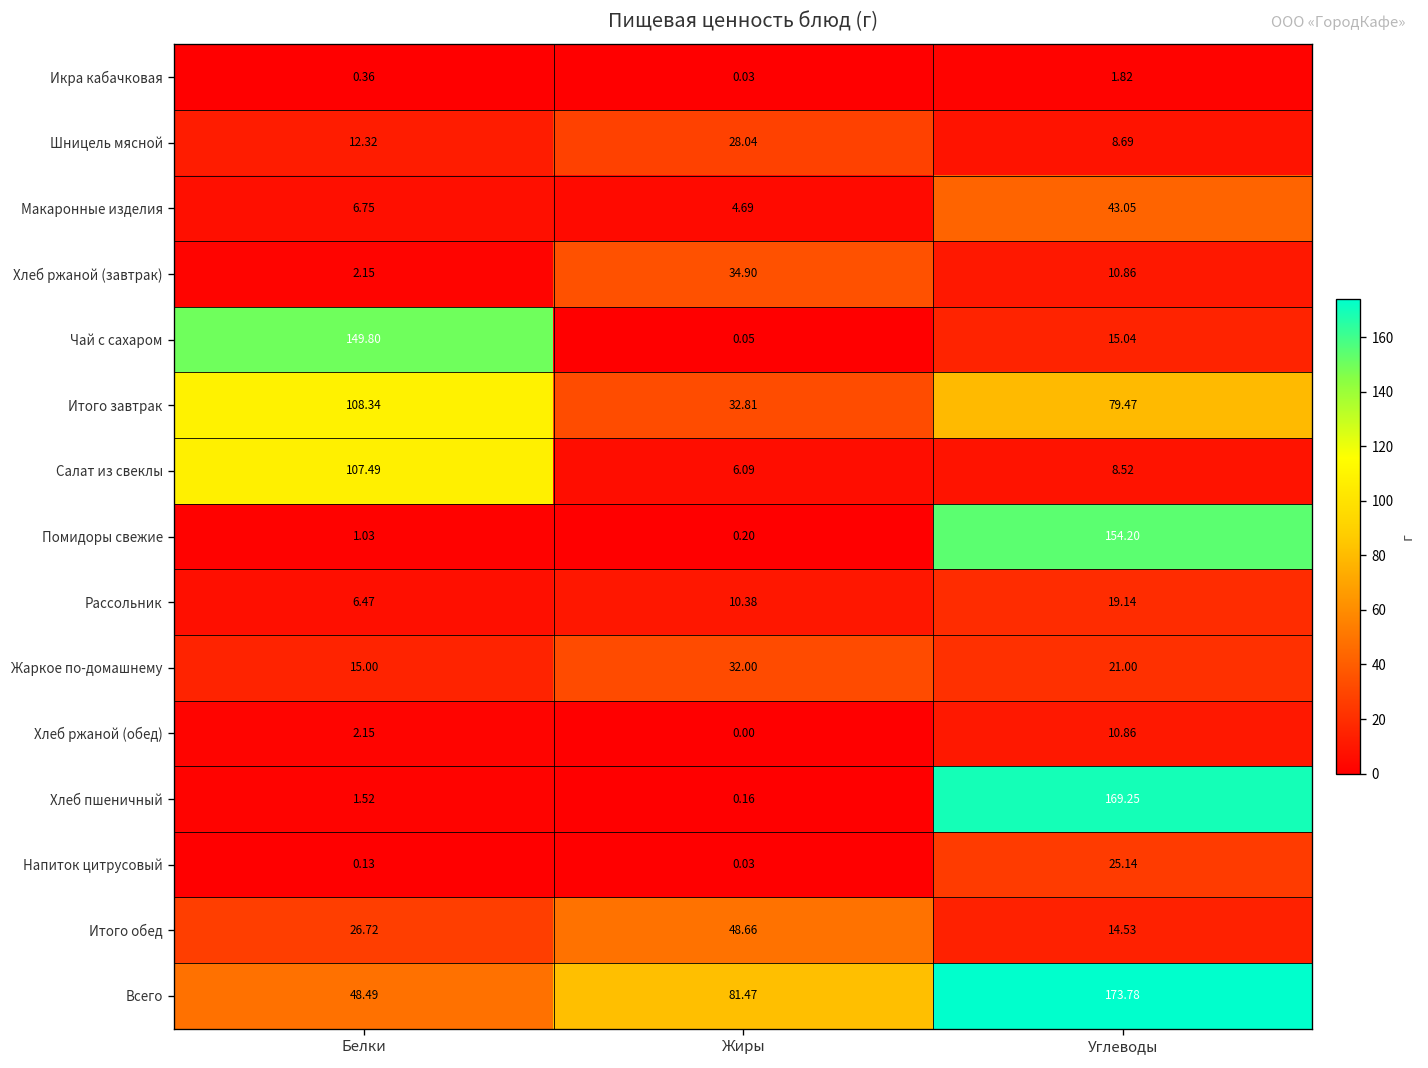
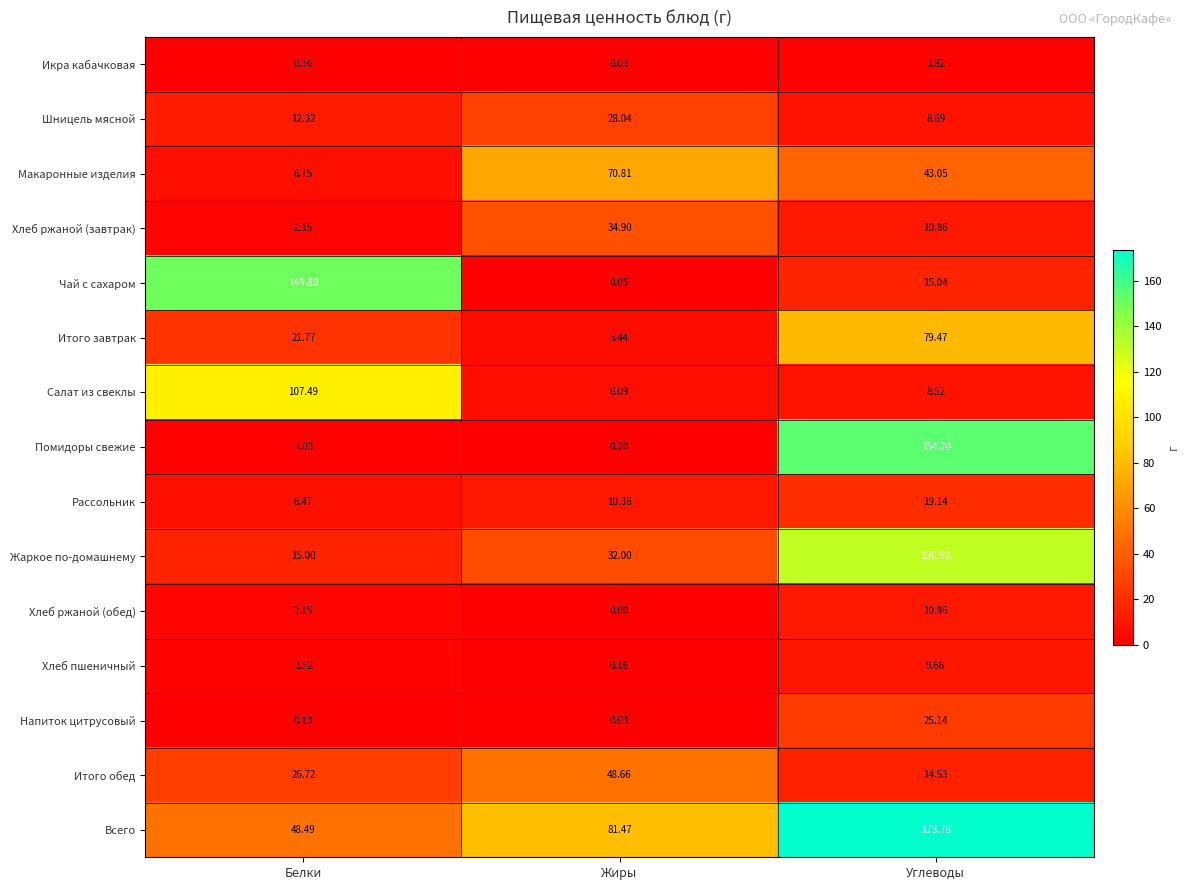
Макаронные изделия, Жиры: 4.69 -> 70.81
Итого завтрак, Белки: 108.34 -> 21.77
Итого завтрак, Жиры: 32.81 -> 5.44
Жаркое по-домашнему, Углеводы: 21.00 -> 130.90
Хлеб пшеничный, Углеводы: 169.25 -> 9.66
